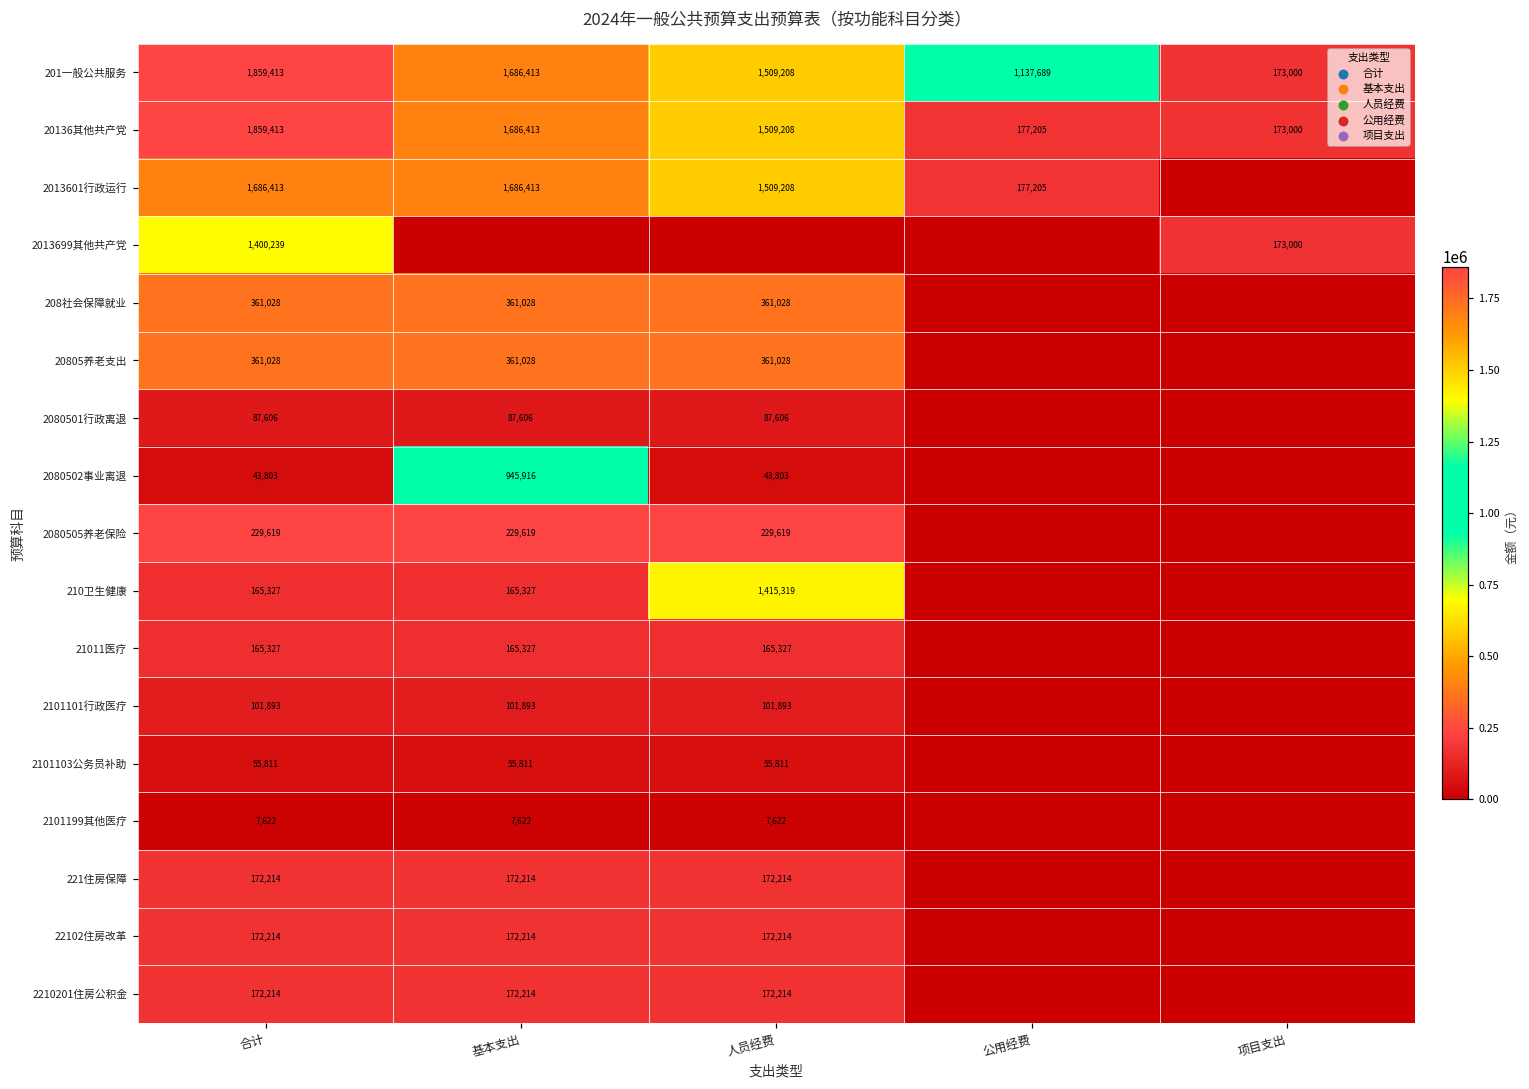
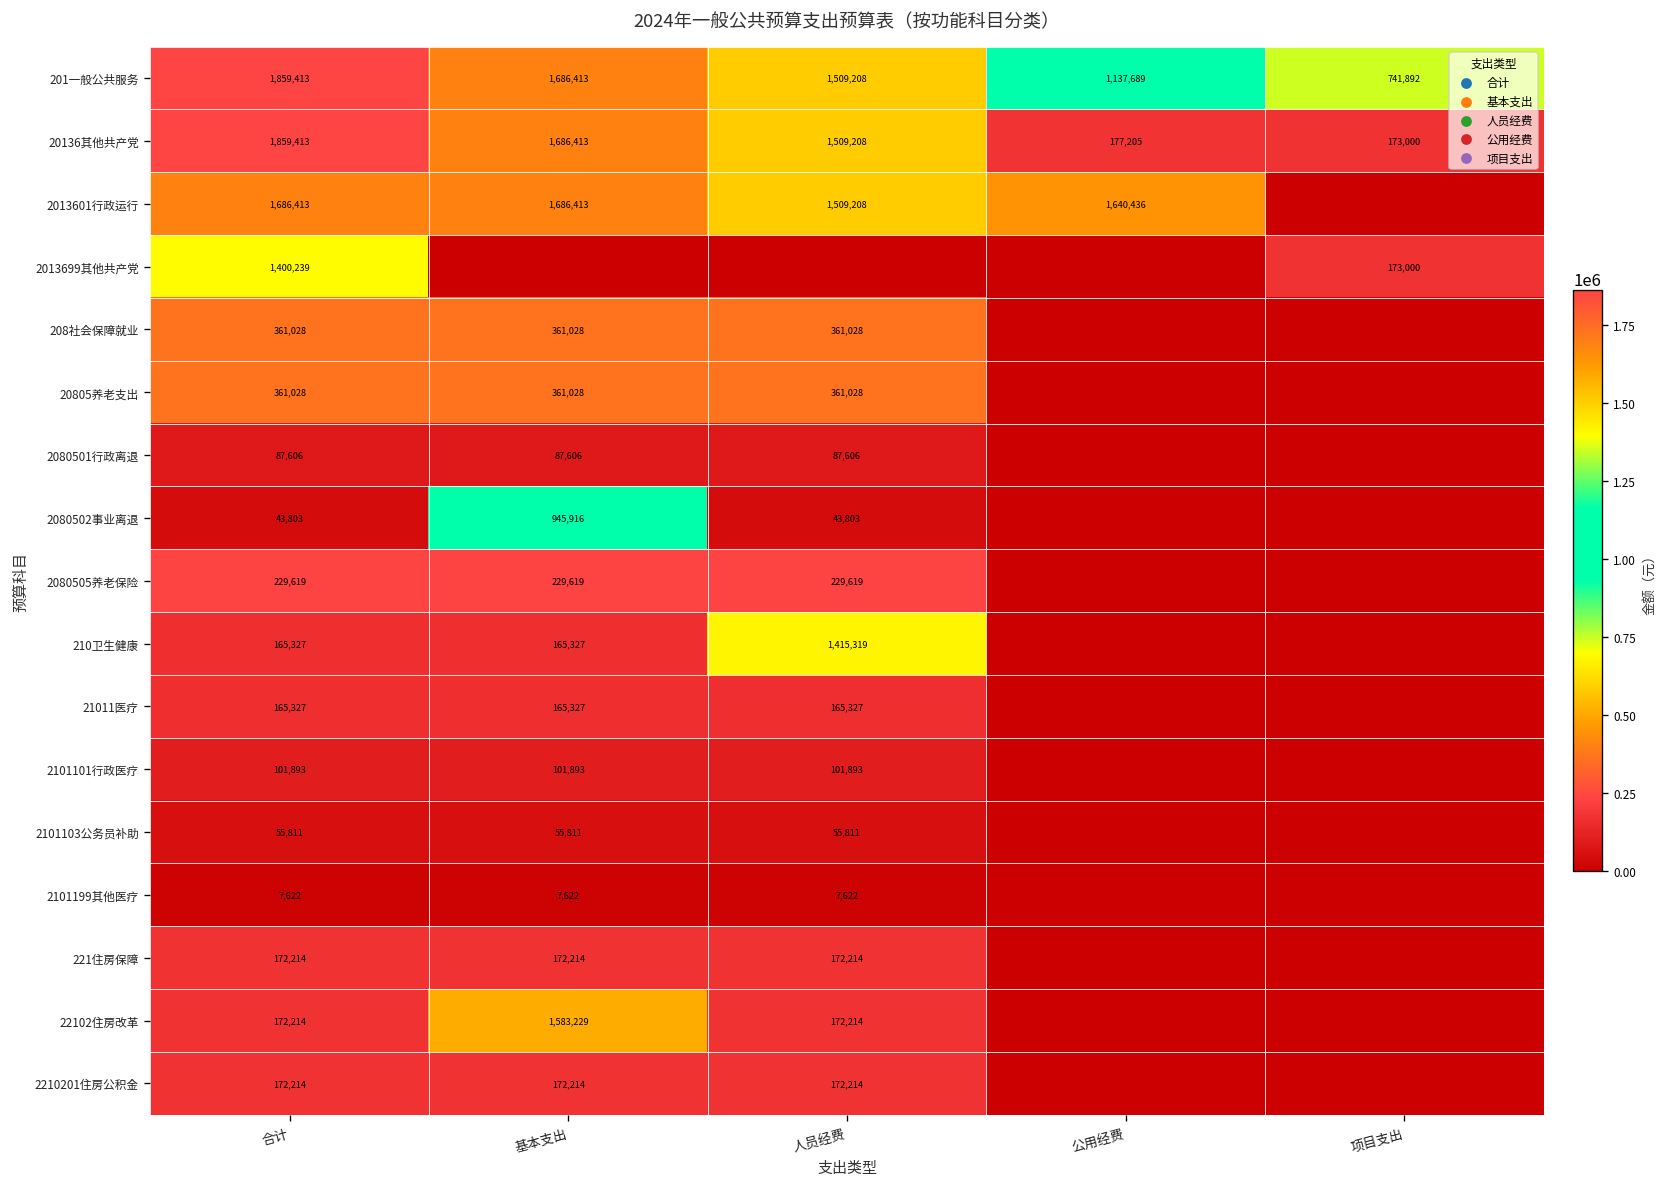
201一般公共服务, 项目支出: 173,000 -> 741,892
2013601行政运行, 公用经费: 177,205 -> 1,640,436
22102住房改革, 基本支出: 172,214 -> 1,583,229
